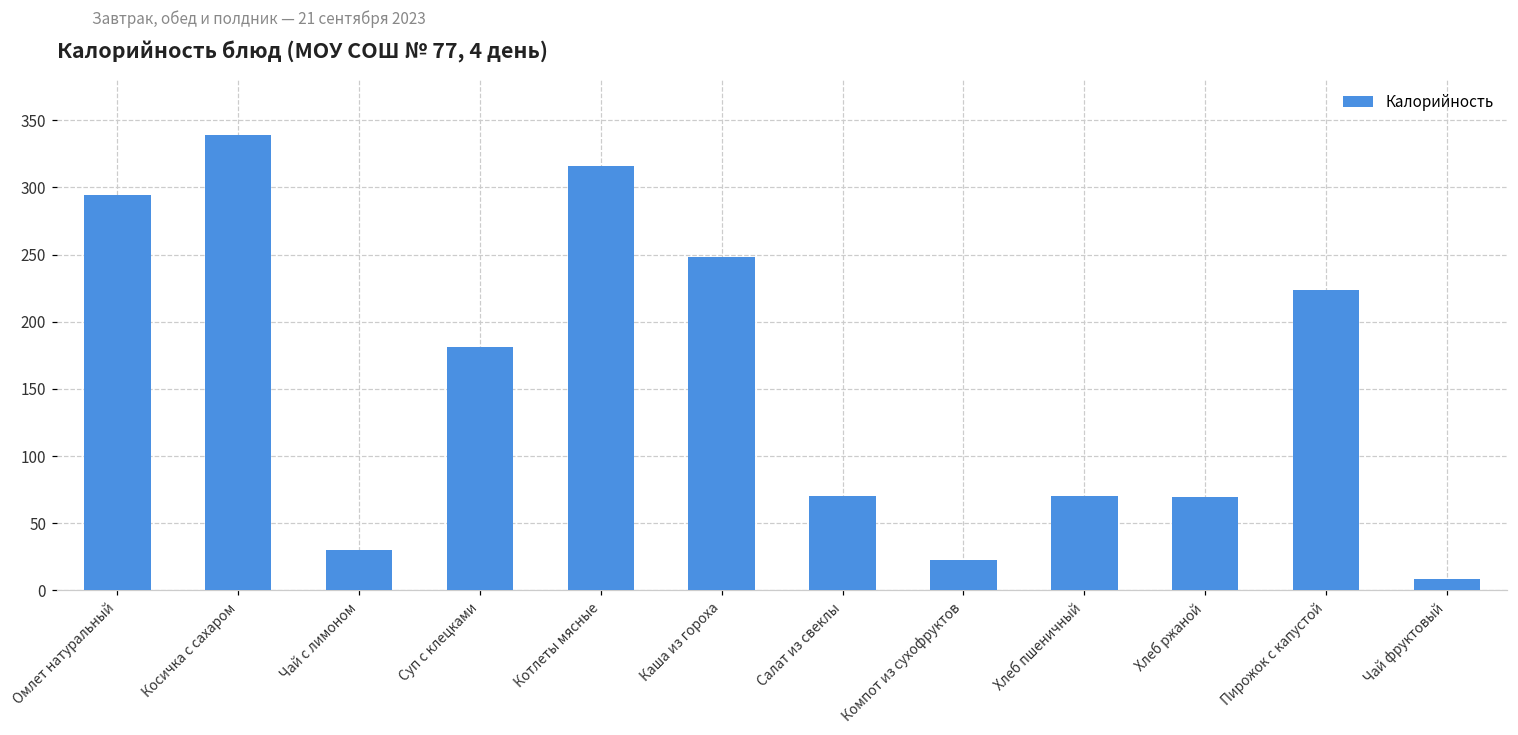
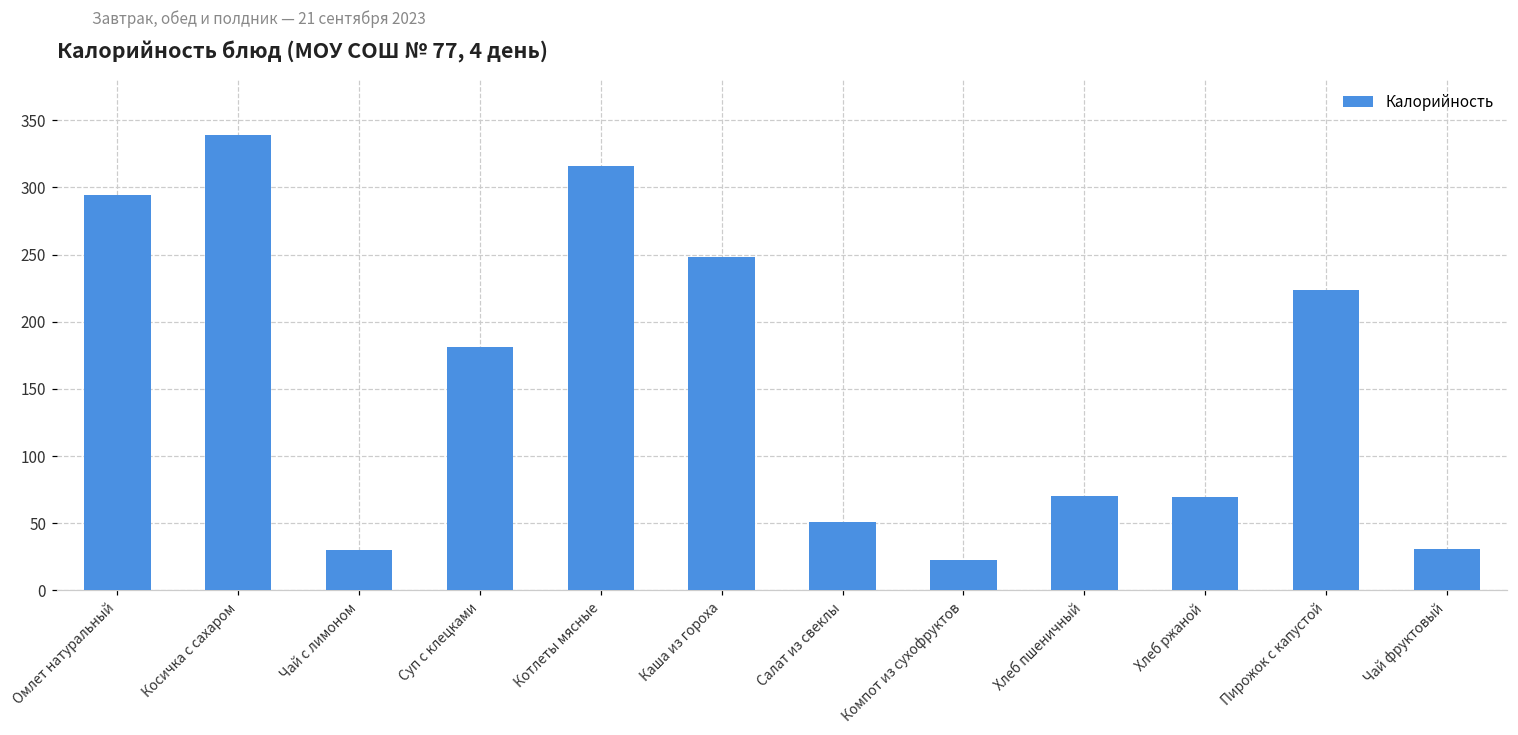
Салат из свеклы: 70 -> 51
Чай фруктовый: 8 -> 31
